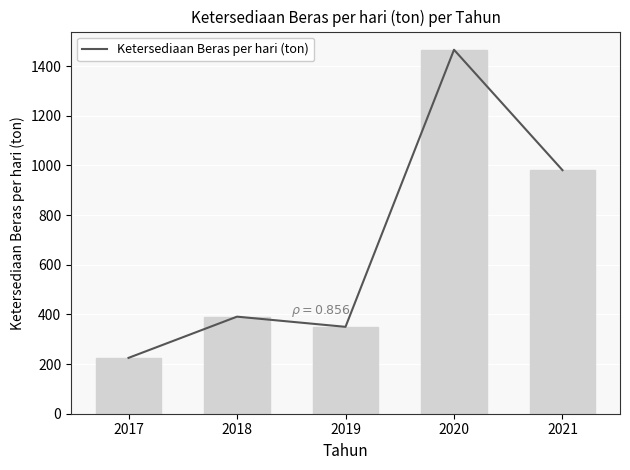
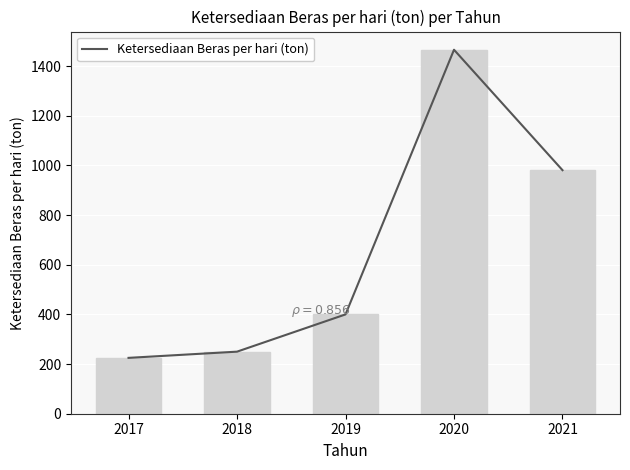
Ketersediaan Beras per hari (ton), 2018: 390 -> 250
Ketersediaan Beras per hari (ton), 2019: 350 -> 400
